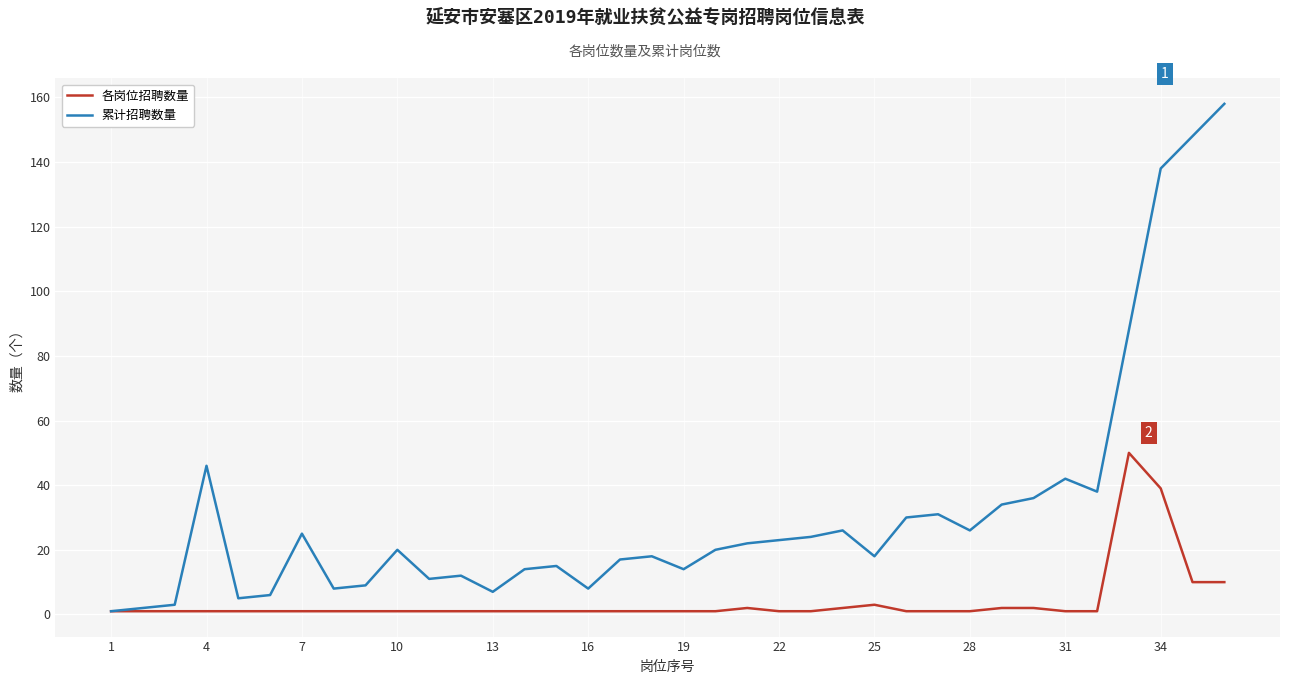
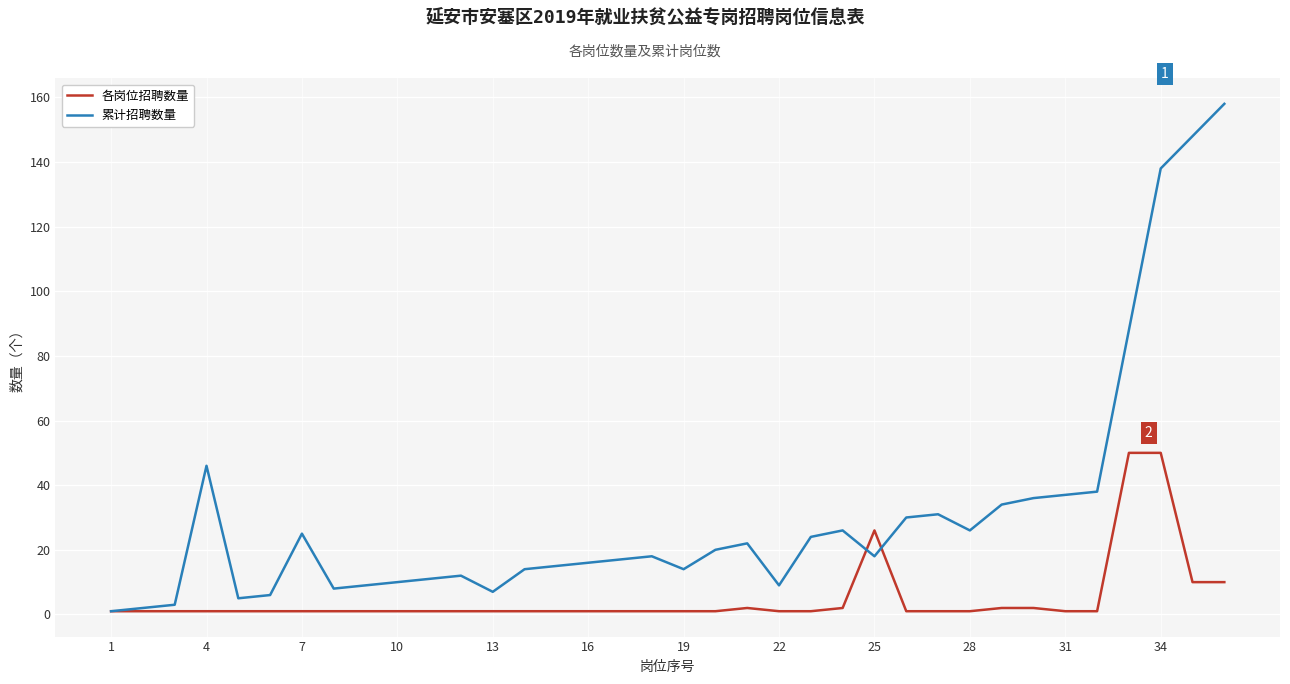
累计招聘数量, 10: 20 -> 10
累计招聘数量, 16: 8 -> 16
累计招聘数量, 22: 23 -> 9
各岗位招聘数量, 25: 3 -> 26
累计招聘数量, 31: 42 -> 37
各岗位招聘数量, 34: 39 -> 50
